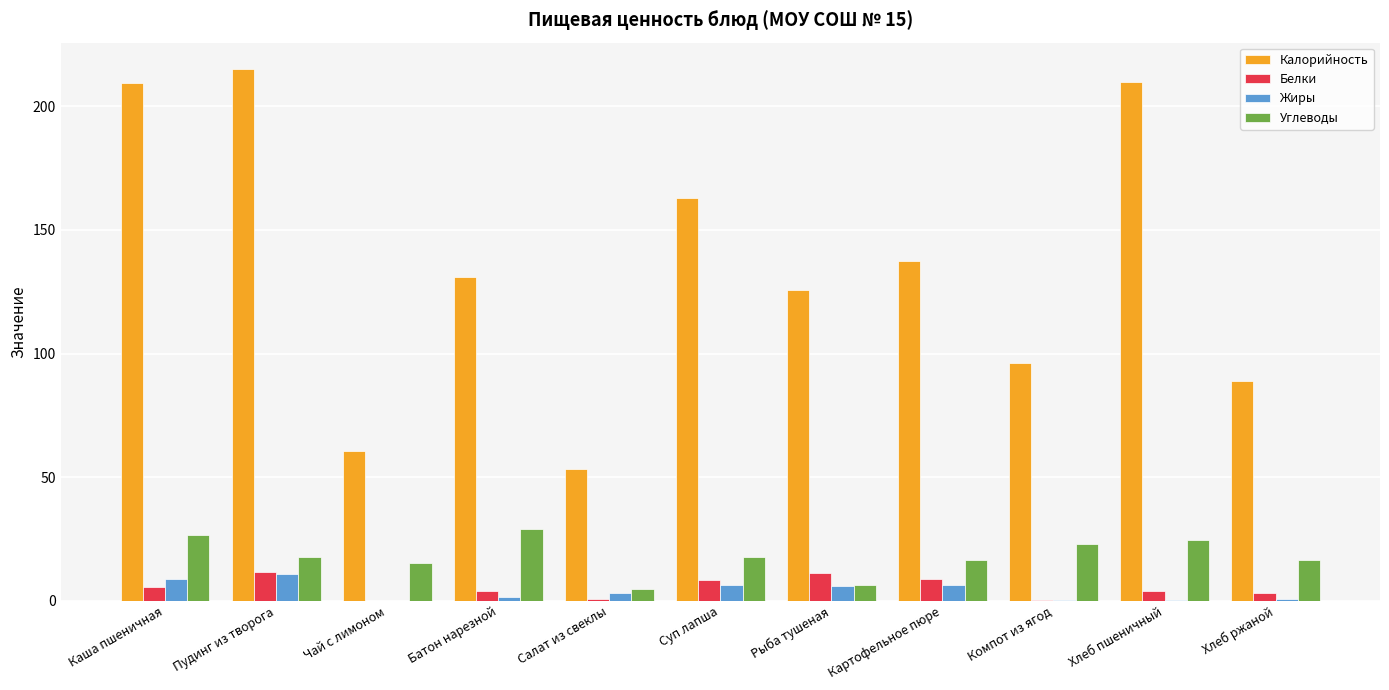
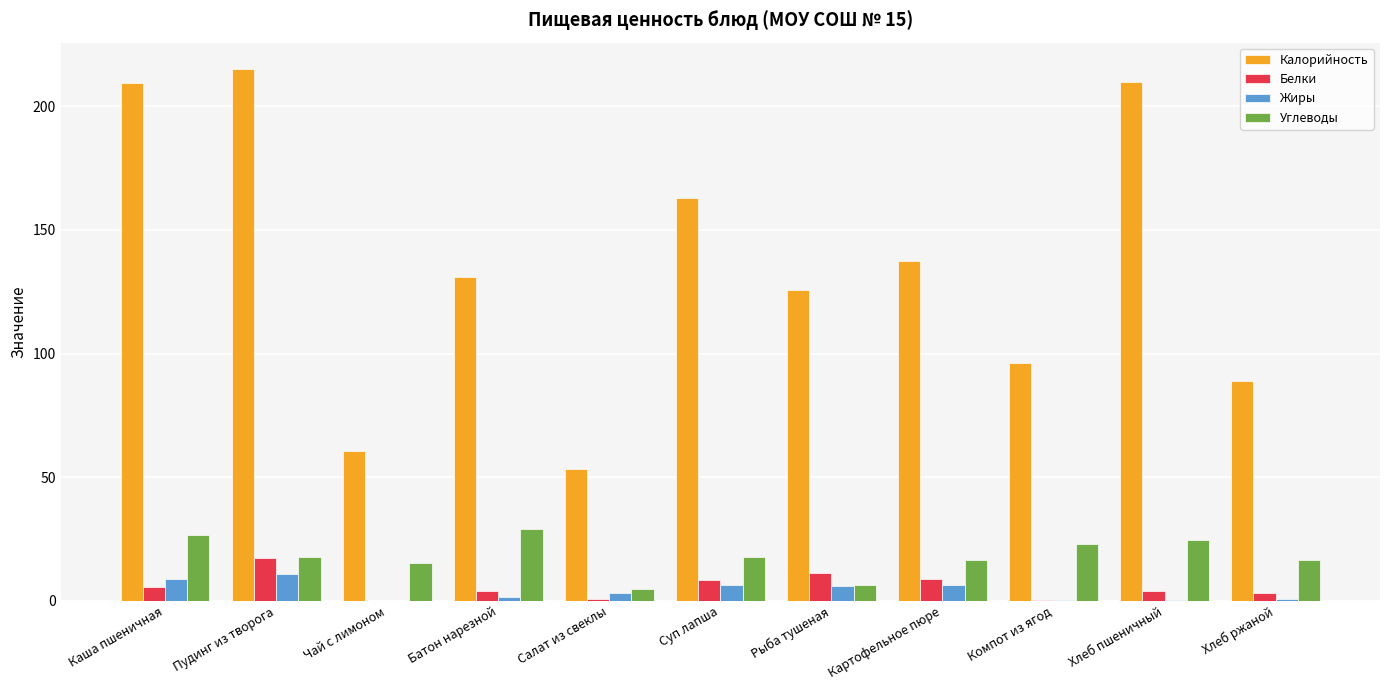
Белки, Пудинг из творога: 12 -> 18
